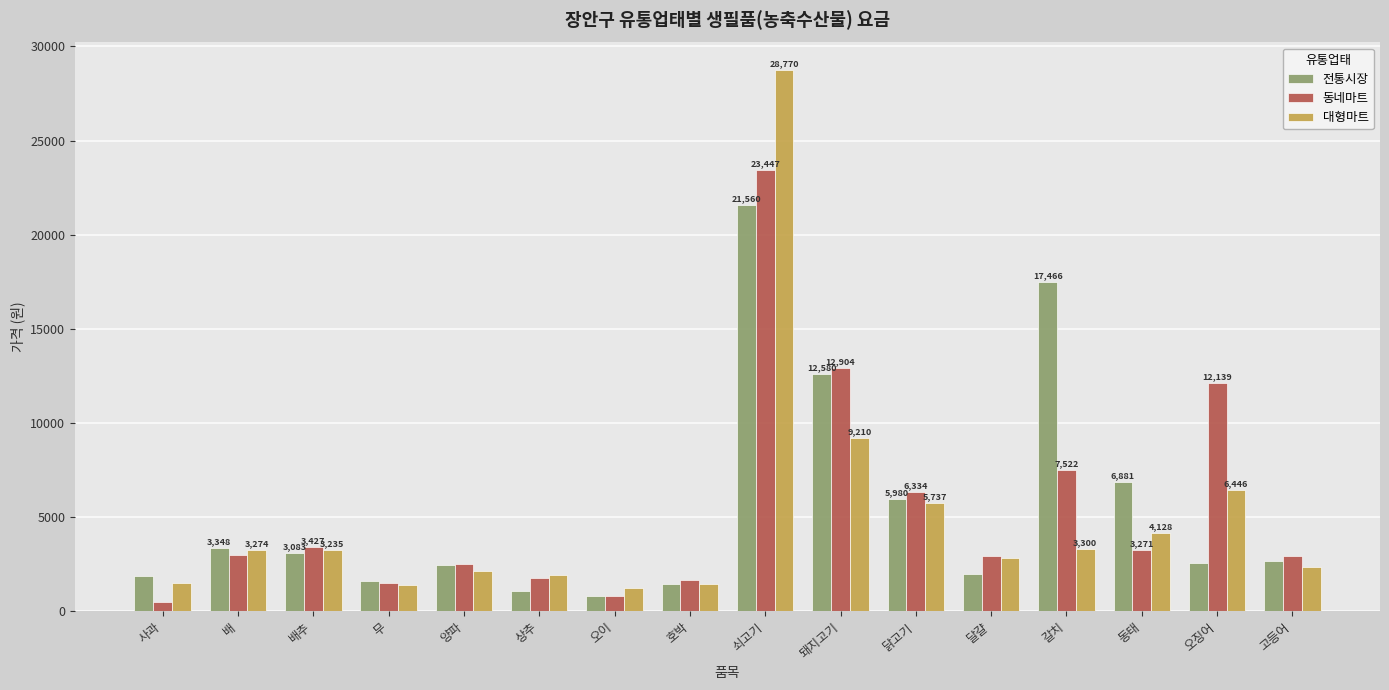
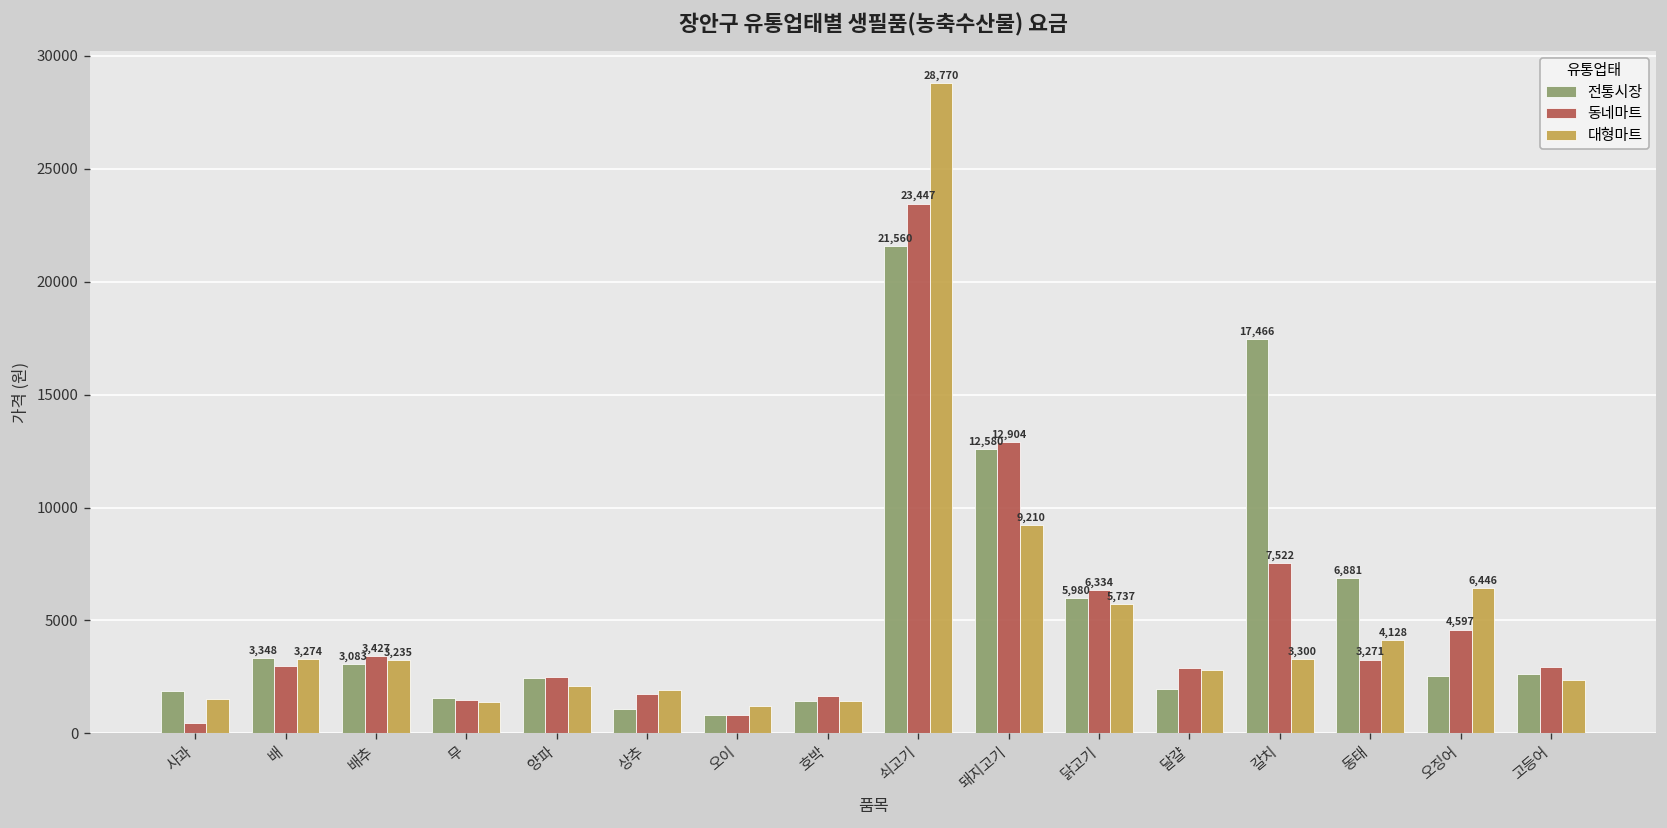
동네마트, 오징어: 12,139 -> 4,597
